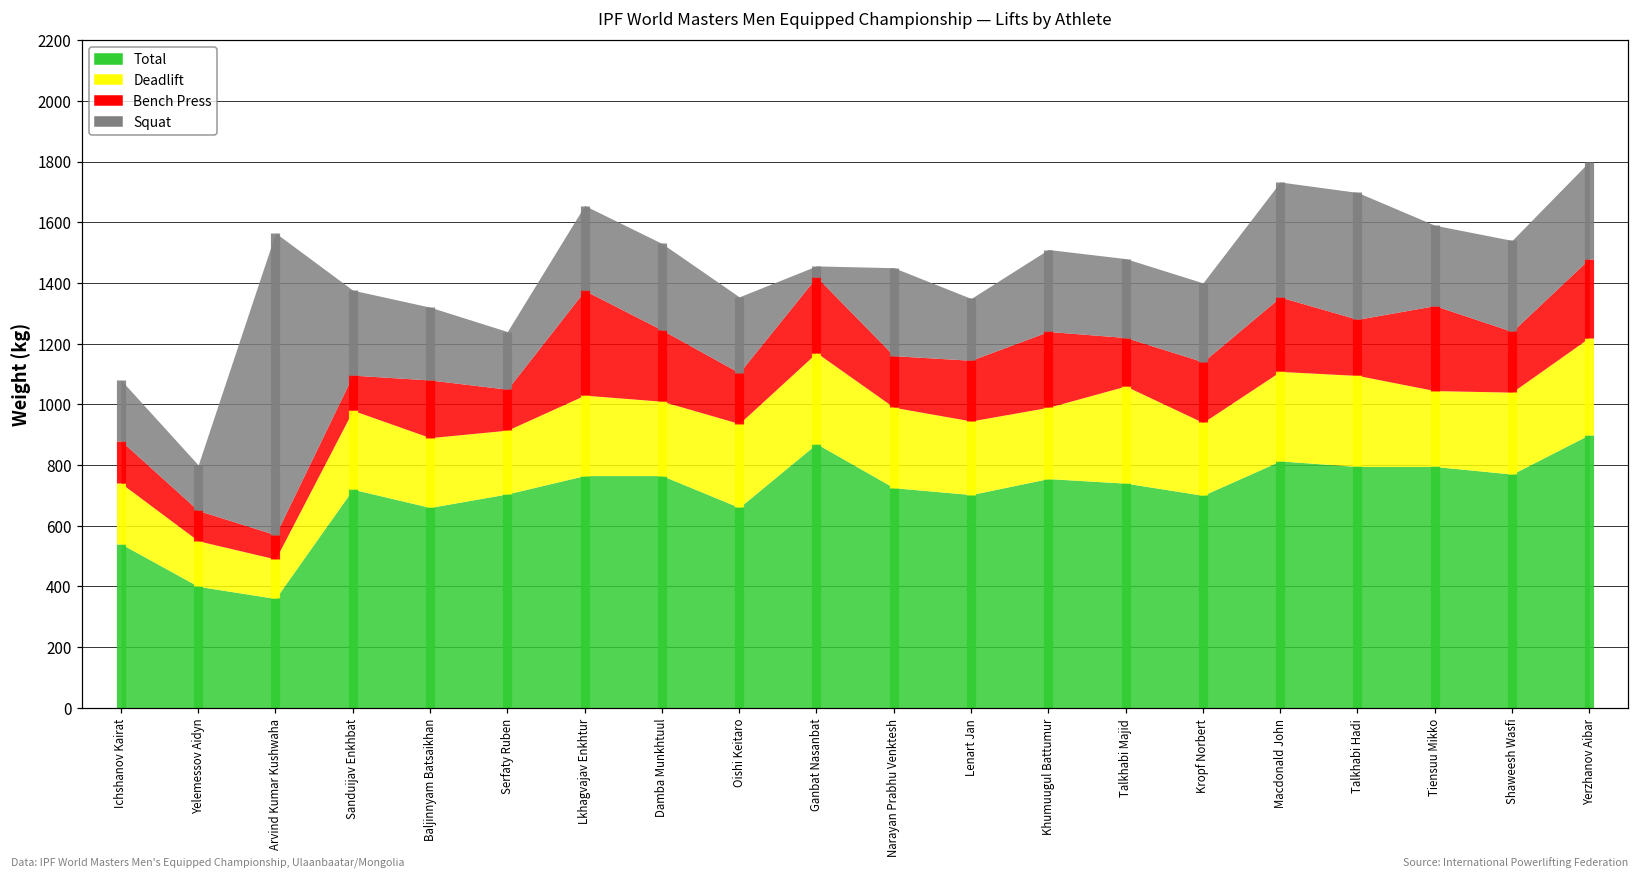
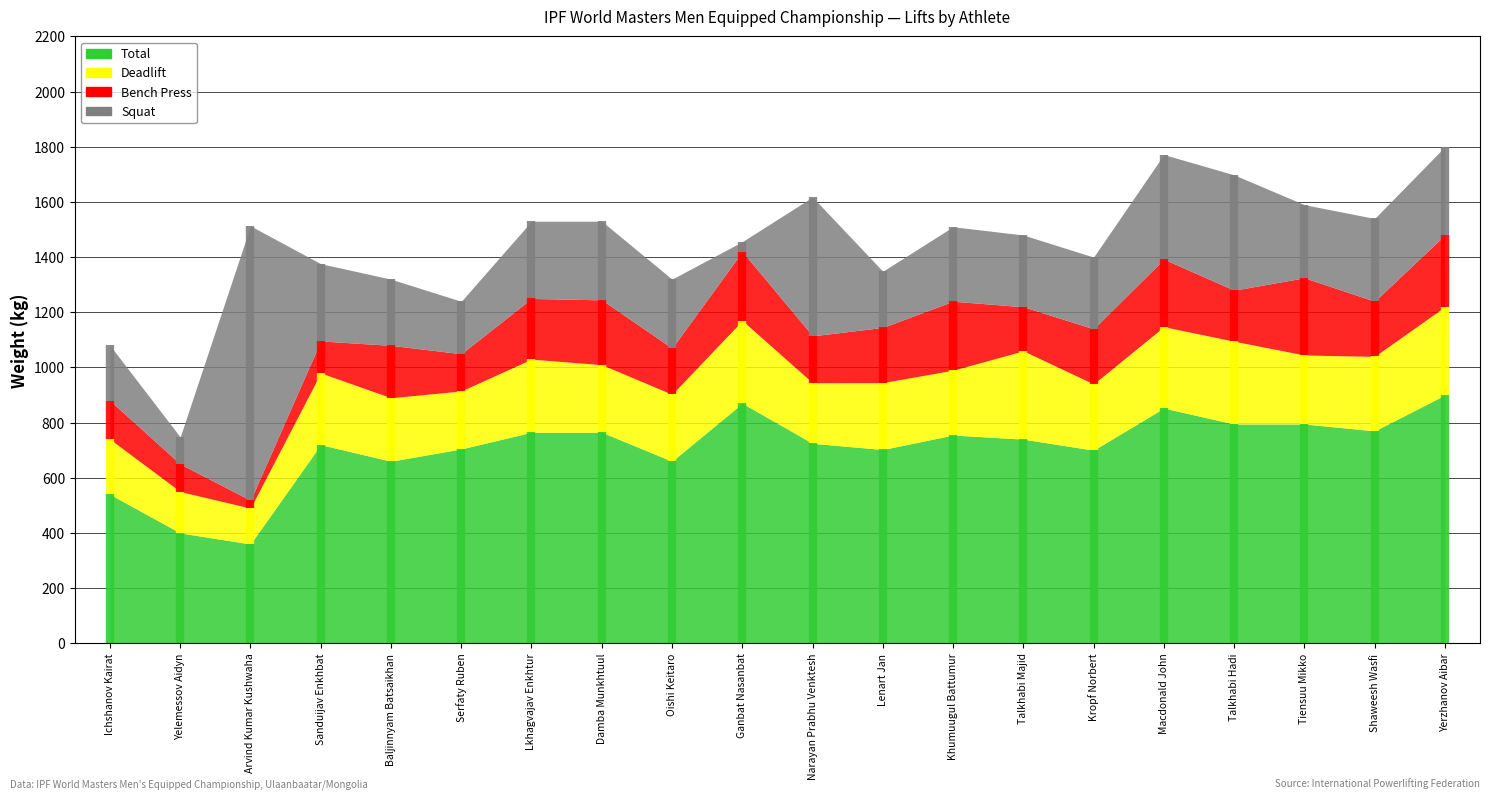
Squat, Yelemessov Aidyn: 150 -> 100
Bench Press, Arvind Kumar Kushwaha: 80 -> 30
Bench Press, Lkhagvajav Enkhtur: 350 -> 220
Deadlift, Oishi Keitaro: 280 -> 240
Deadlift, Narayan Prabhu Venktesh: 270 -> 220
Squat, Narayan Prabhu Venktesh: 290 -> 500
Total, Macdonald John: 810 -> 850
